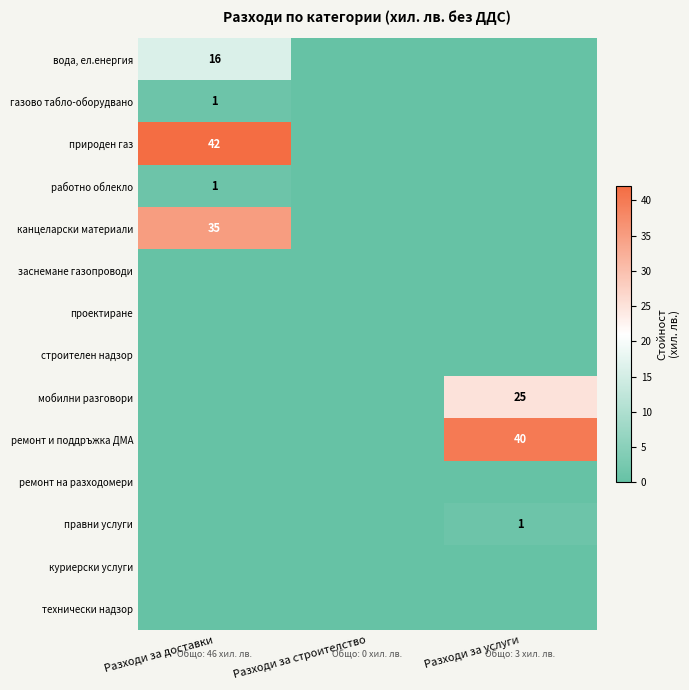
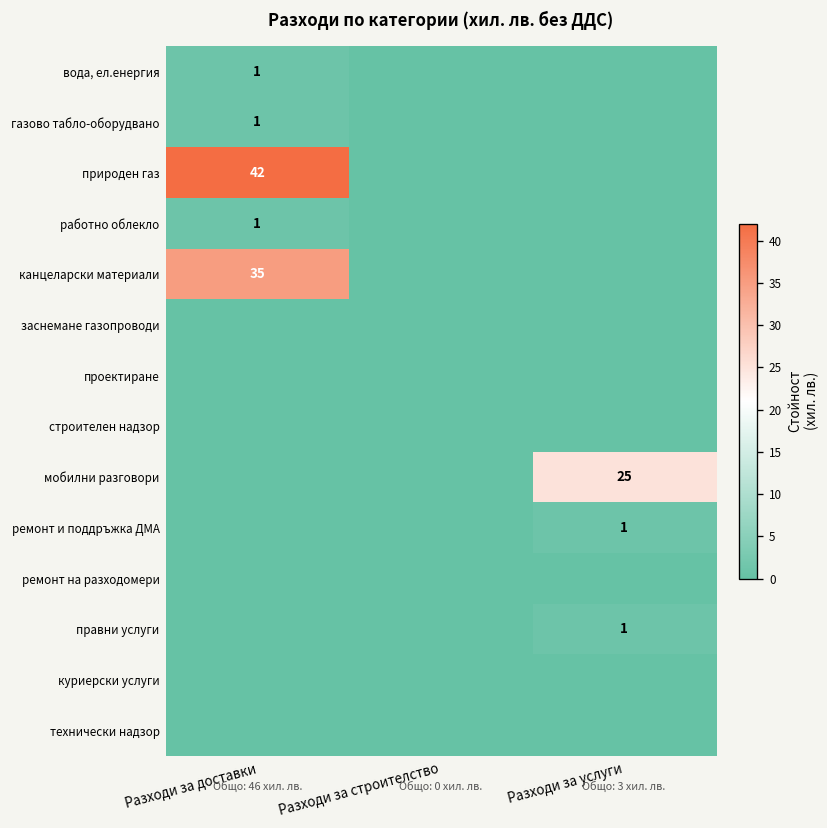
вода, ел.енергия, Разходи за доставки: 16 -> 1
ремонт и поддръжка ДМА, Разходи за услуги: 40 -> 1
